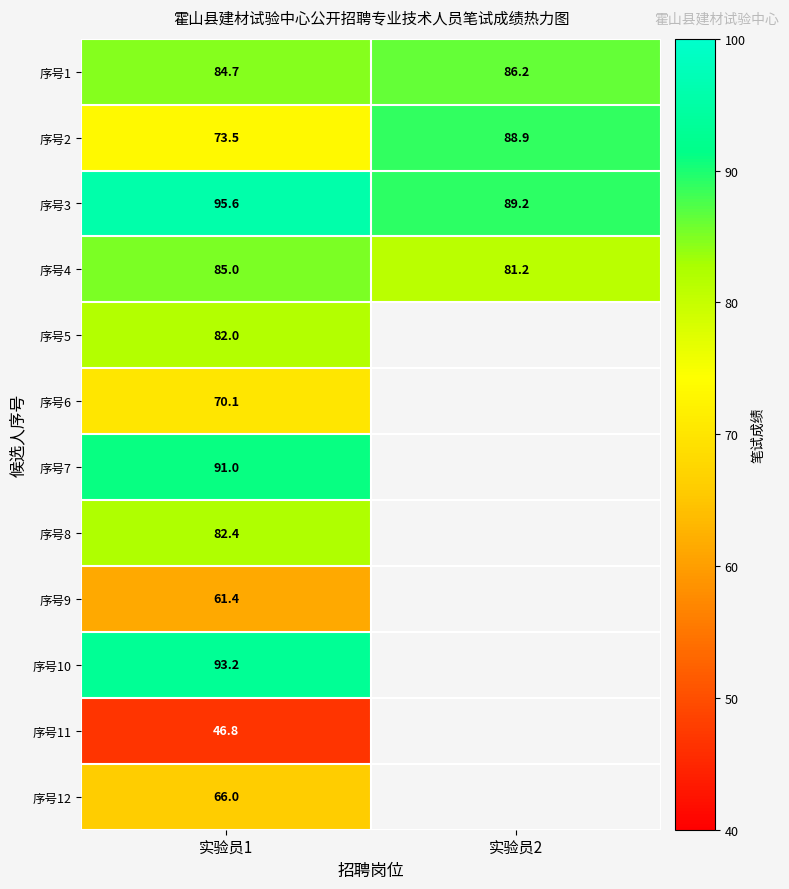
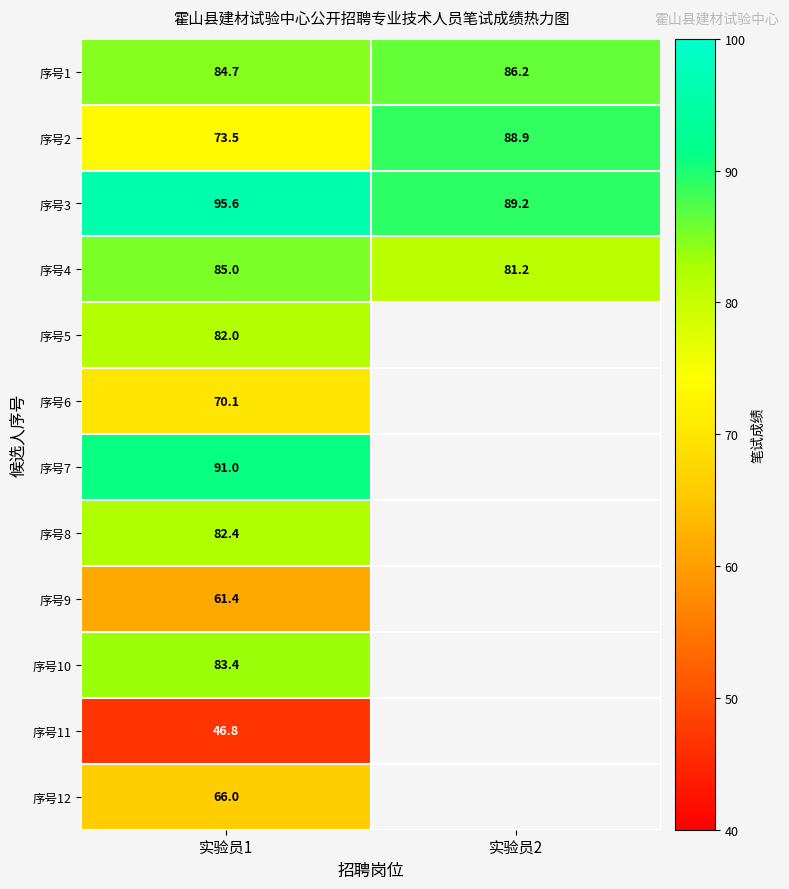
序号10, 实验员1: 93.2 -> 83.4
